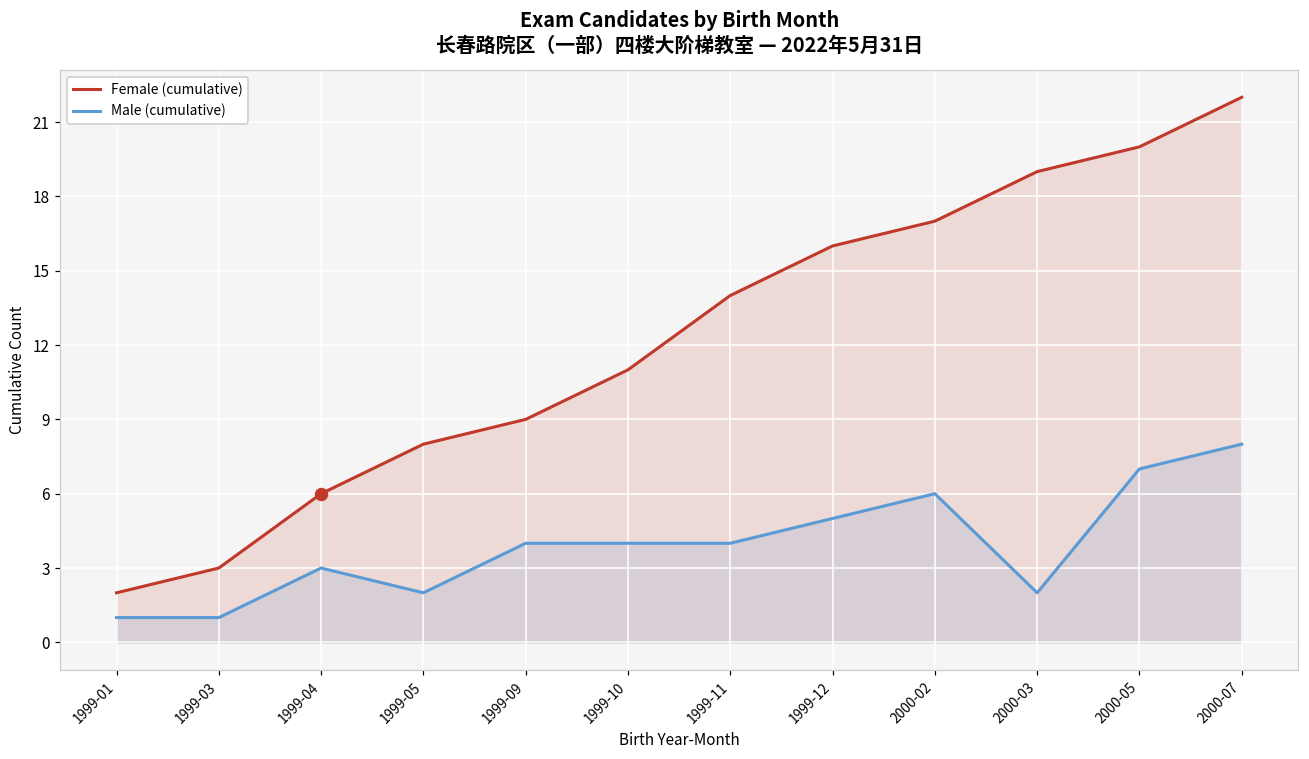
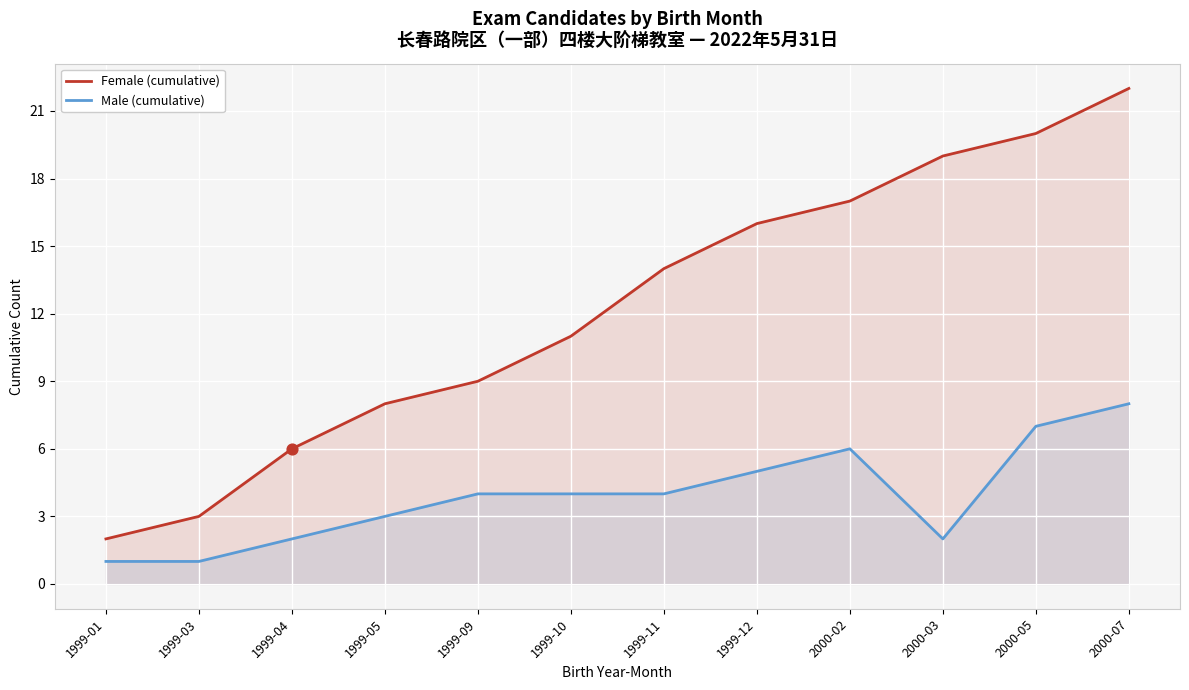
Male (cumulative), 1999-04: 3 -> 2
Male (cumulative), 1999-05: 2 -> 3
